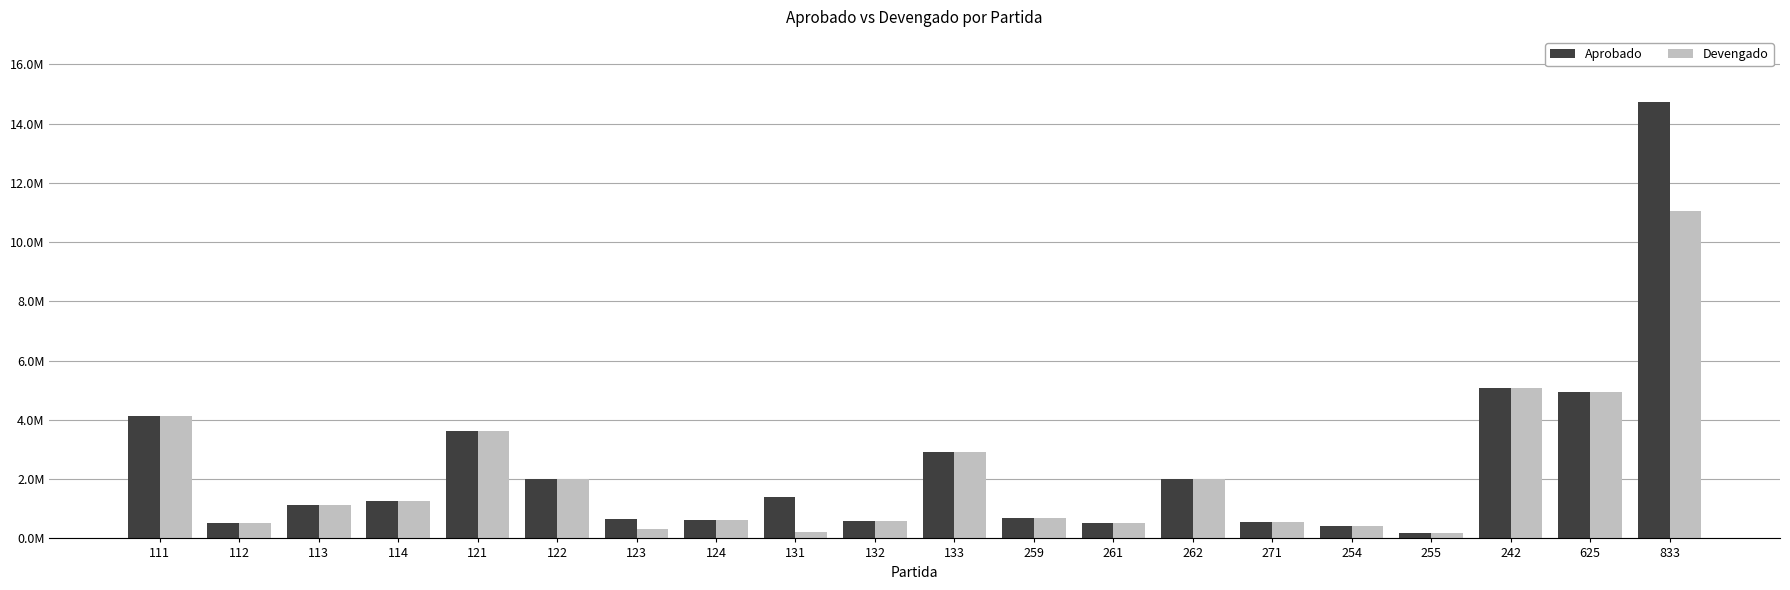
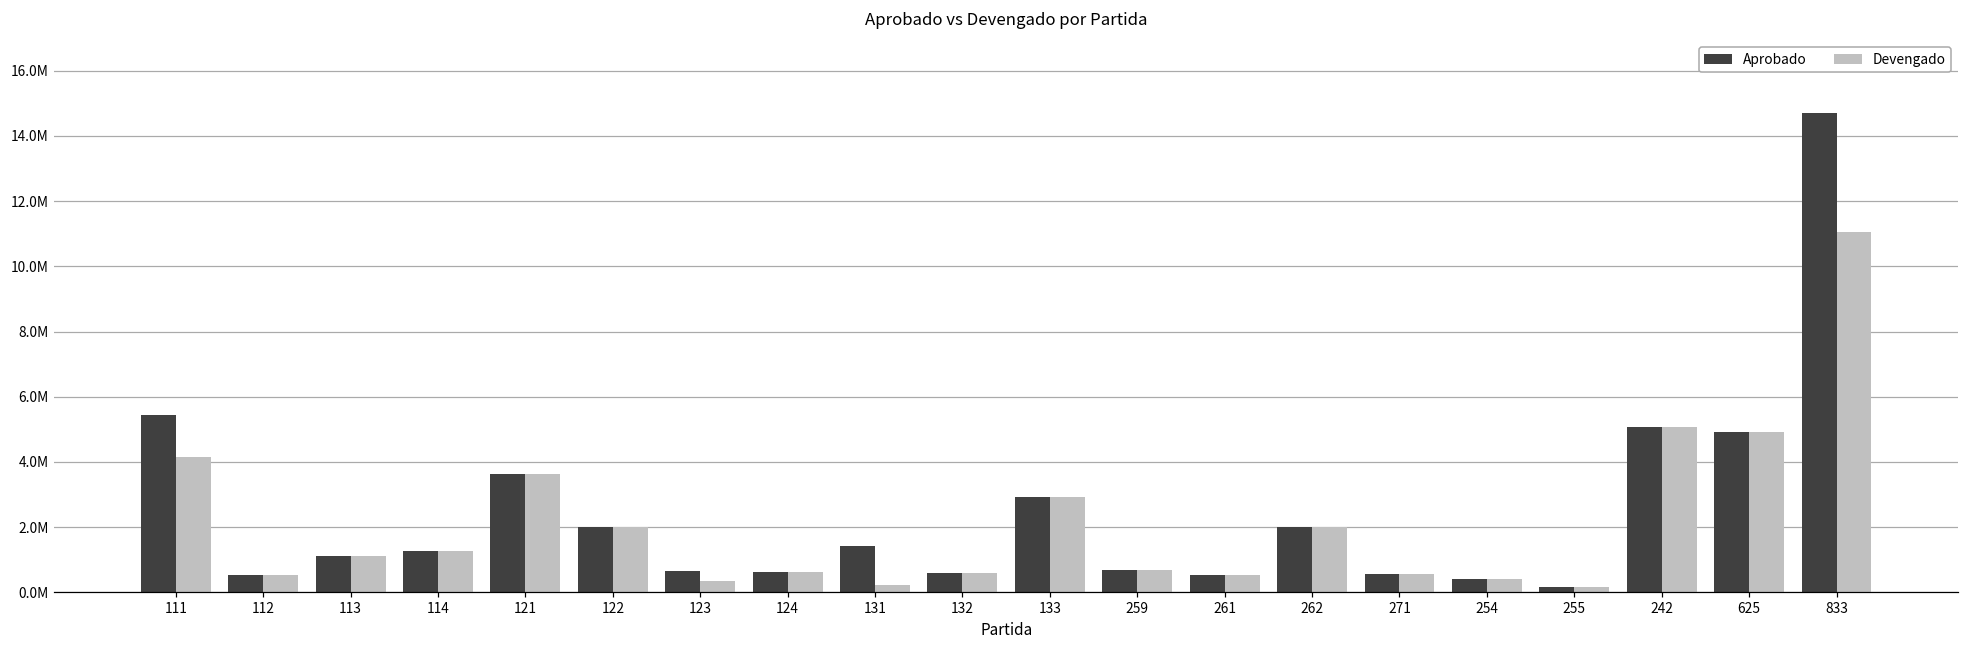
Aprobado, 111: 4100000 -> 5500000
